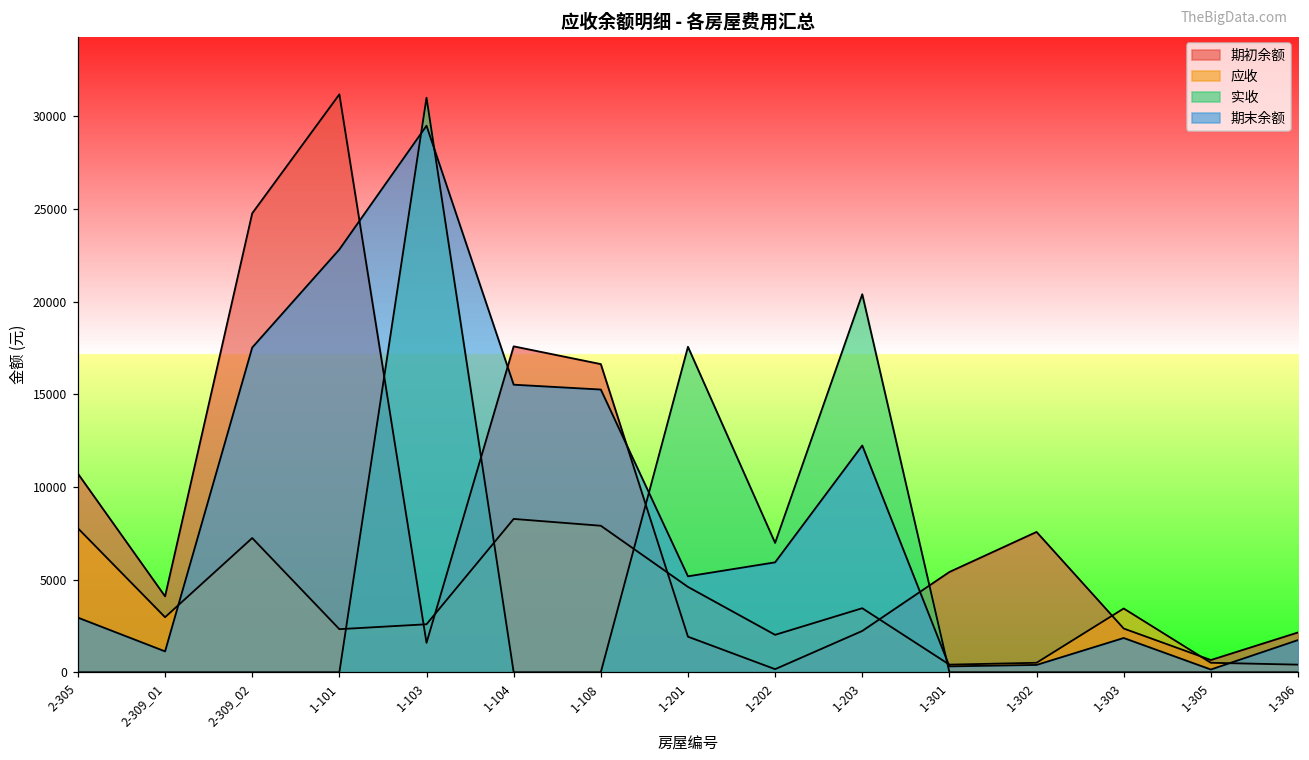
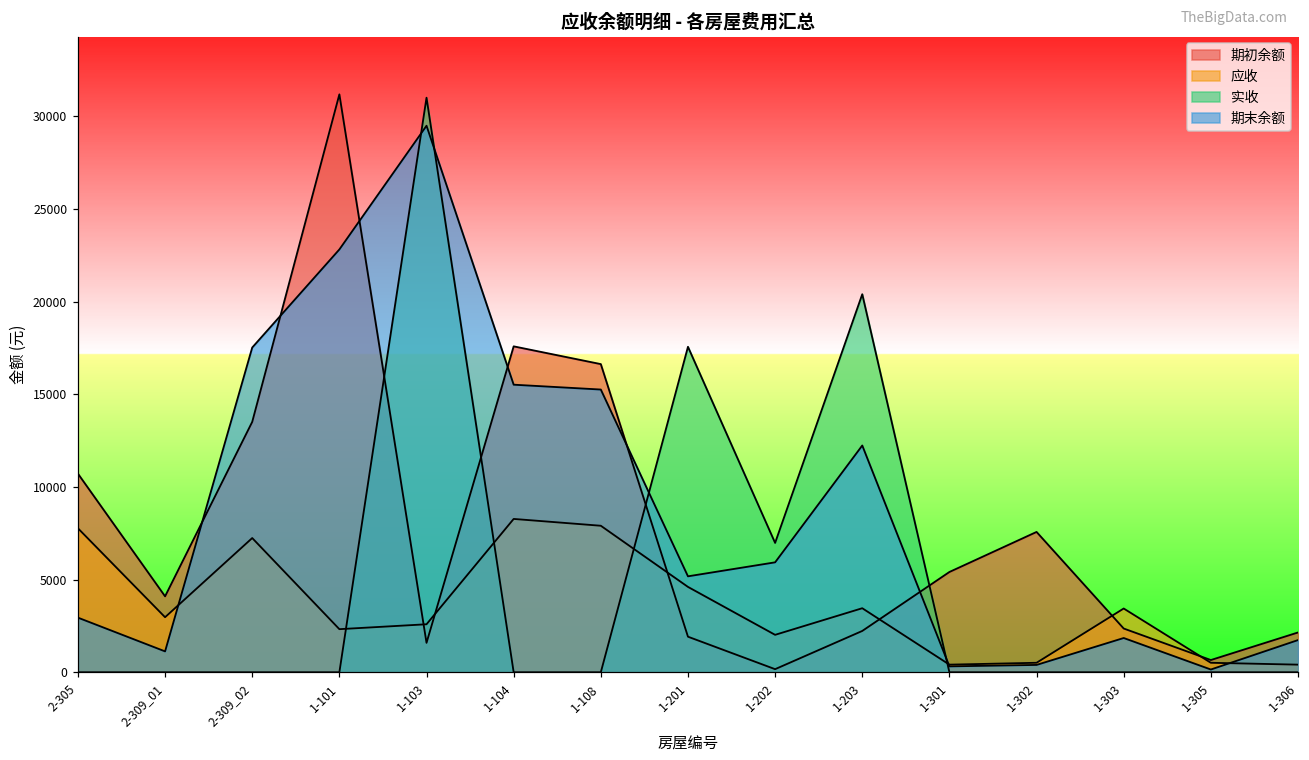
期初余额, 2-309_02: 24800 -> 13500
